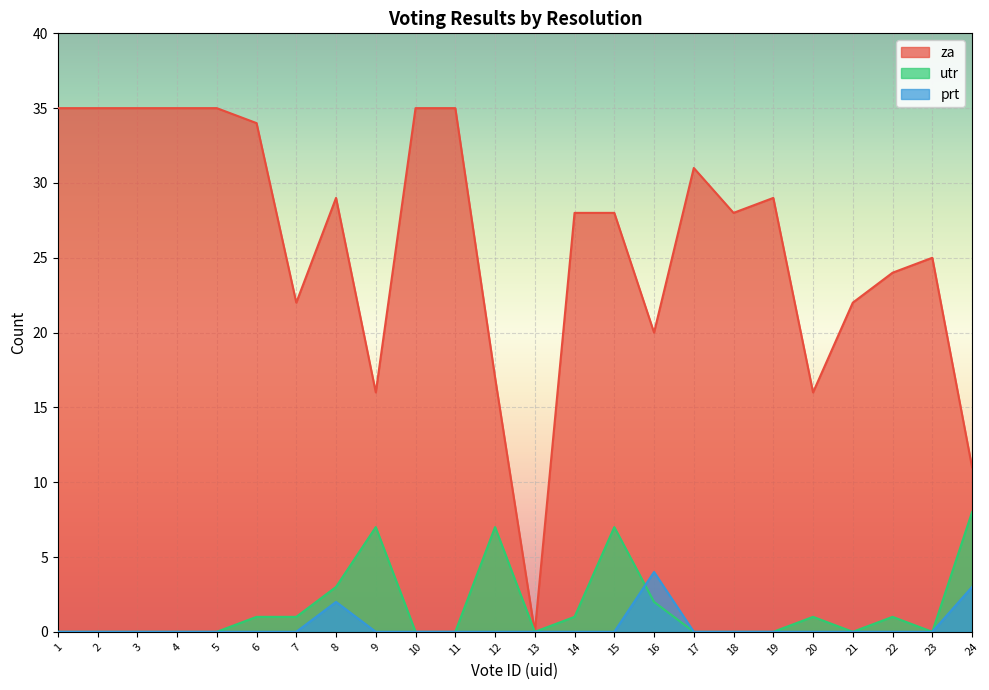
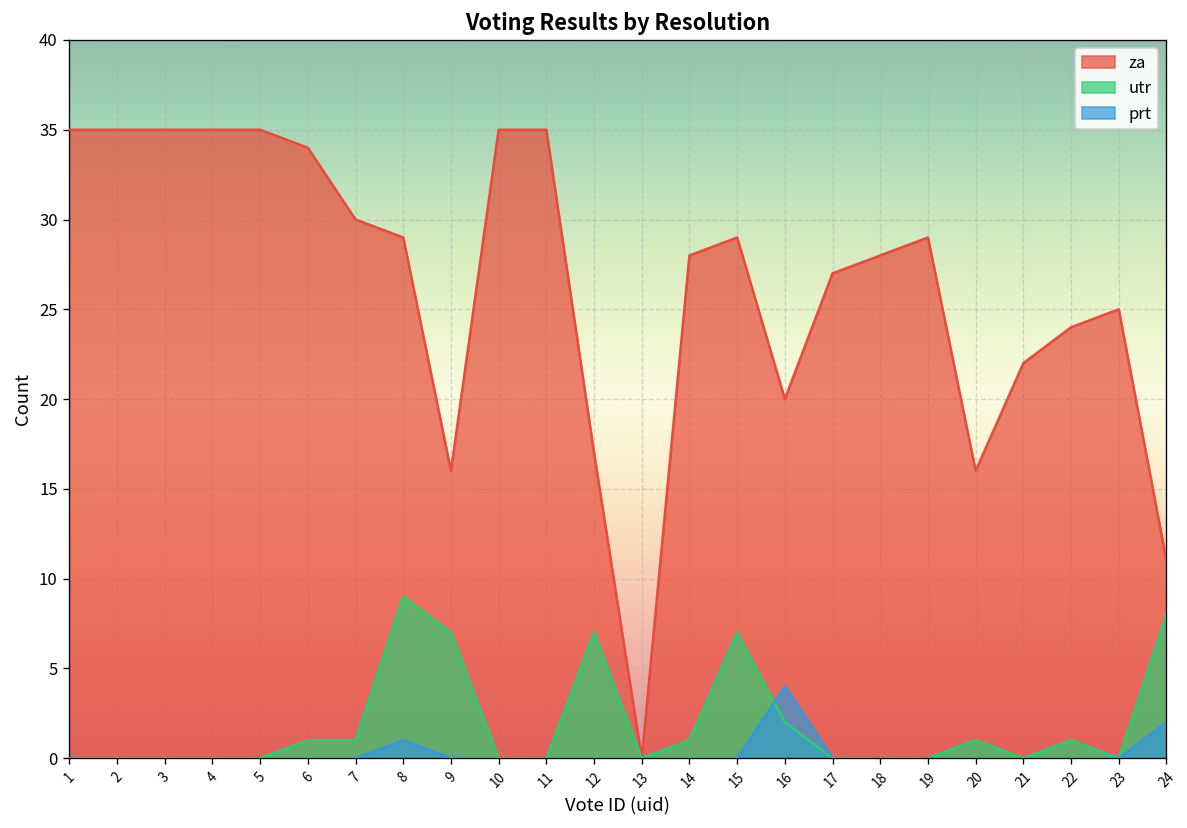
za, 7: 22 -> 30
utr, 8: 3 -> 9
prt, 8: 2 -> 1
za, 15: 28 -> 29
za, 17: 31 -> 27
prt, 24: 3 -> 2
